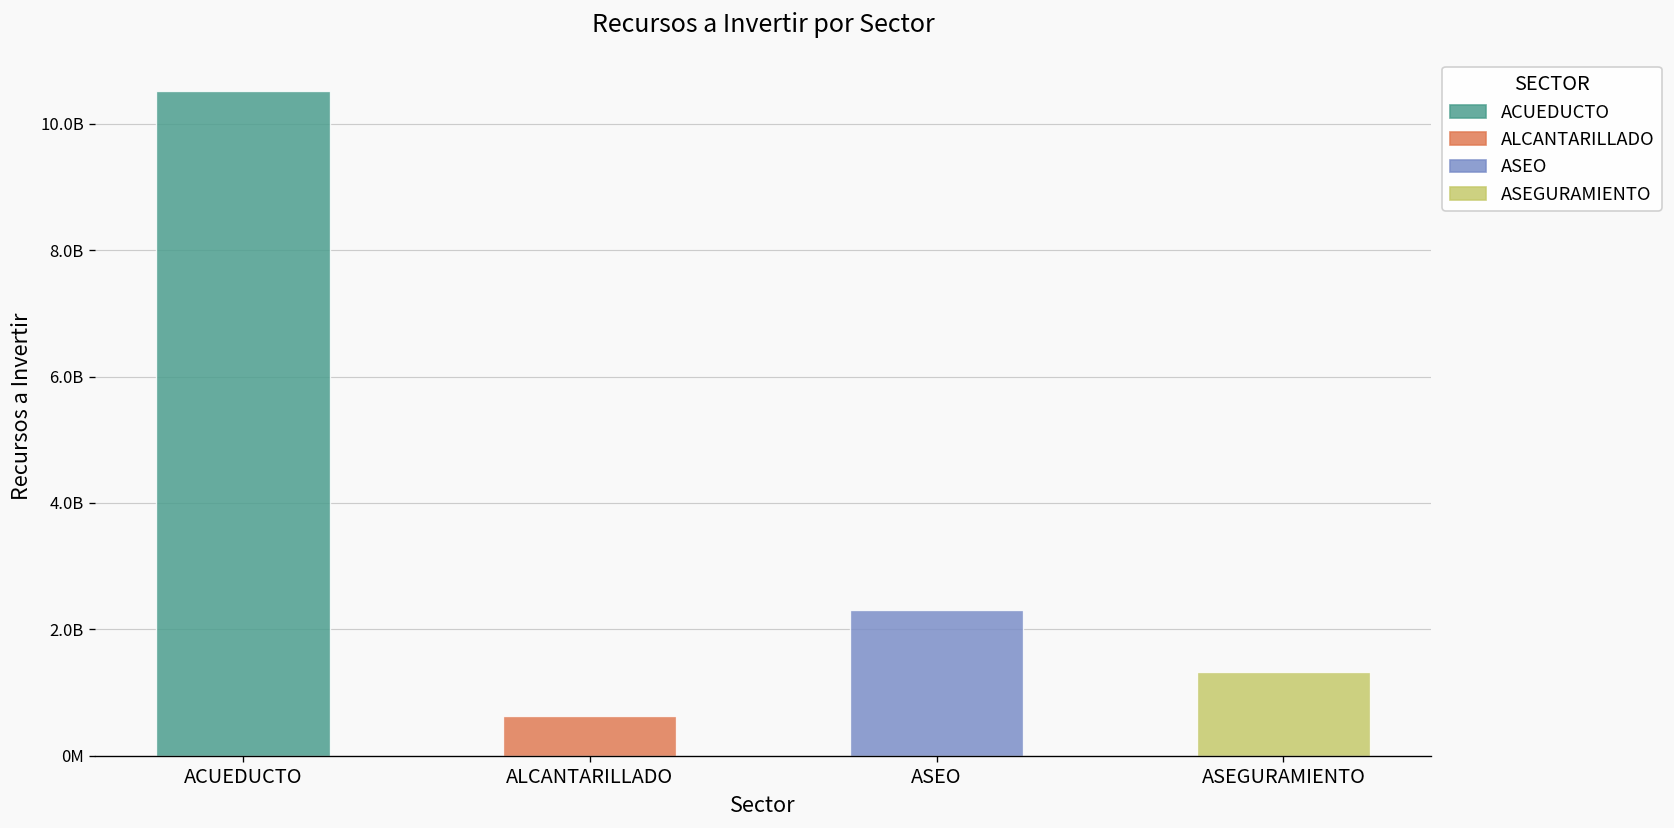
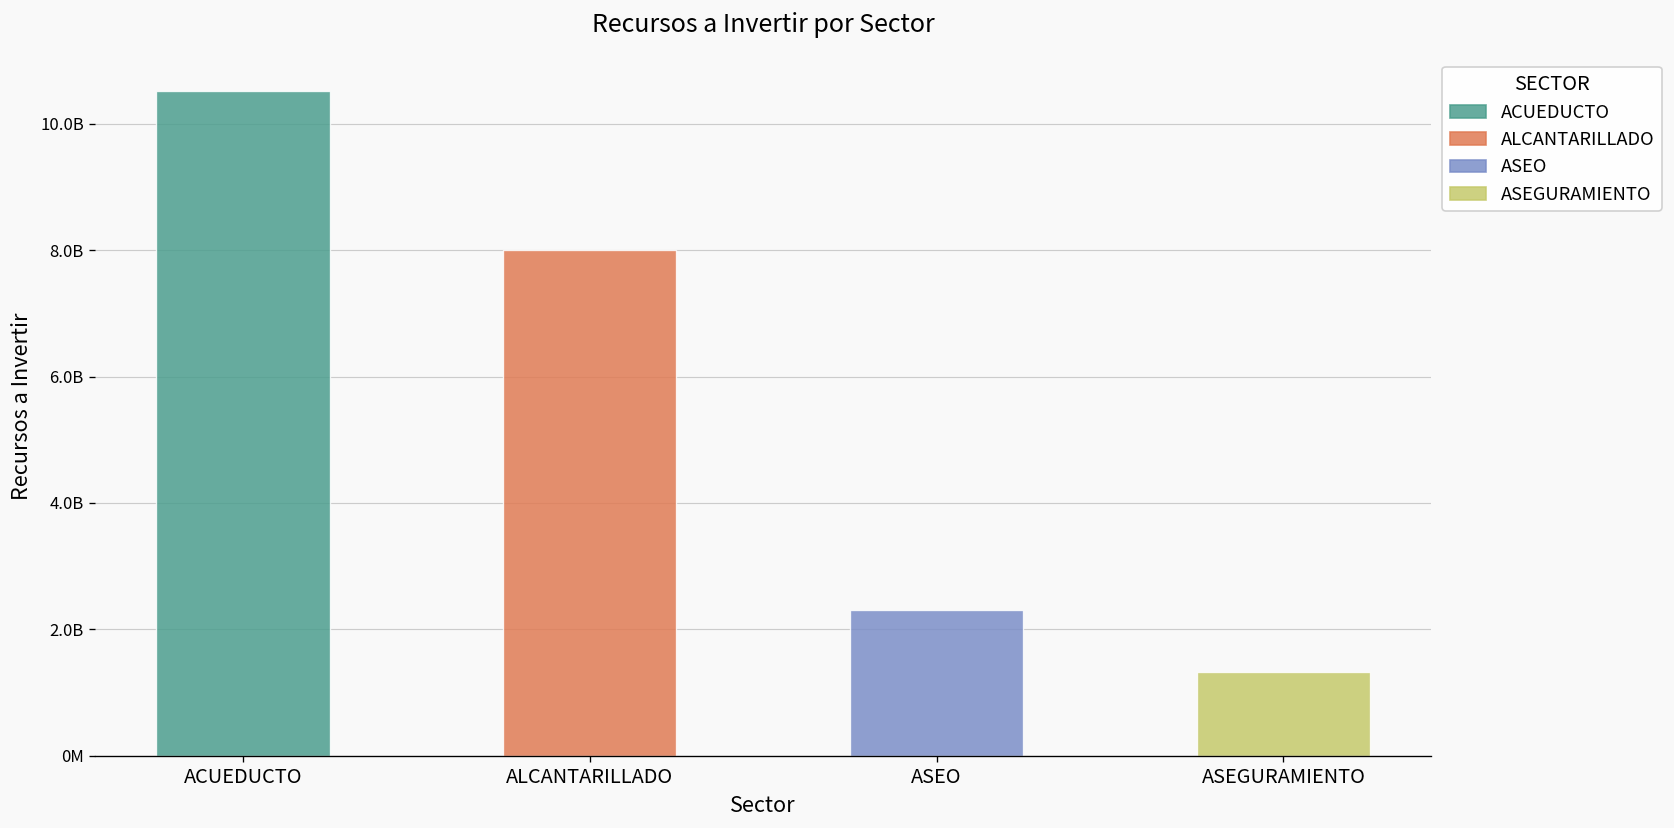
ALCANTARILLADO: 600000000 -> 8000000000
